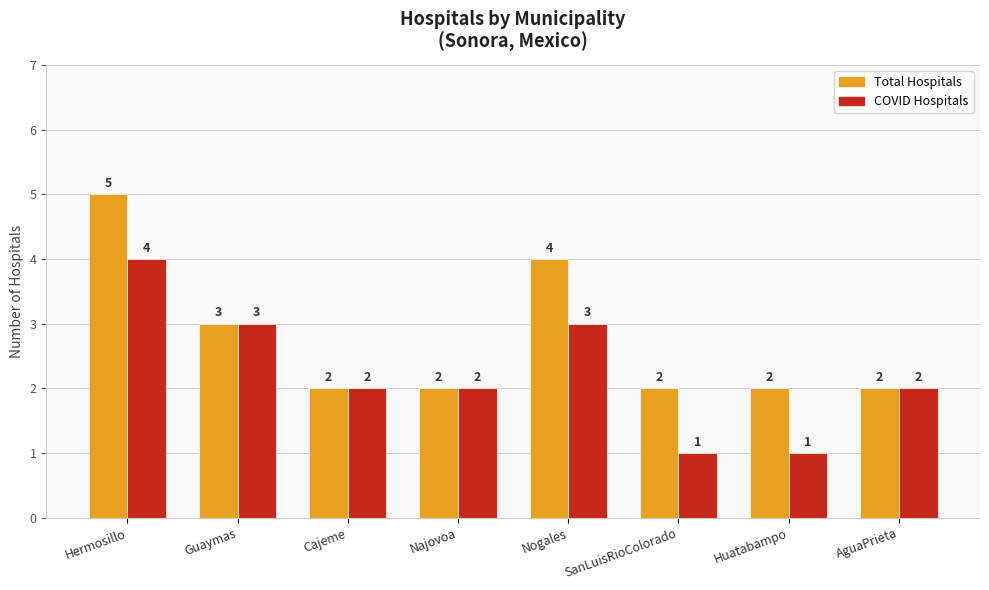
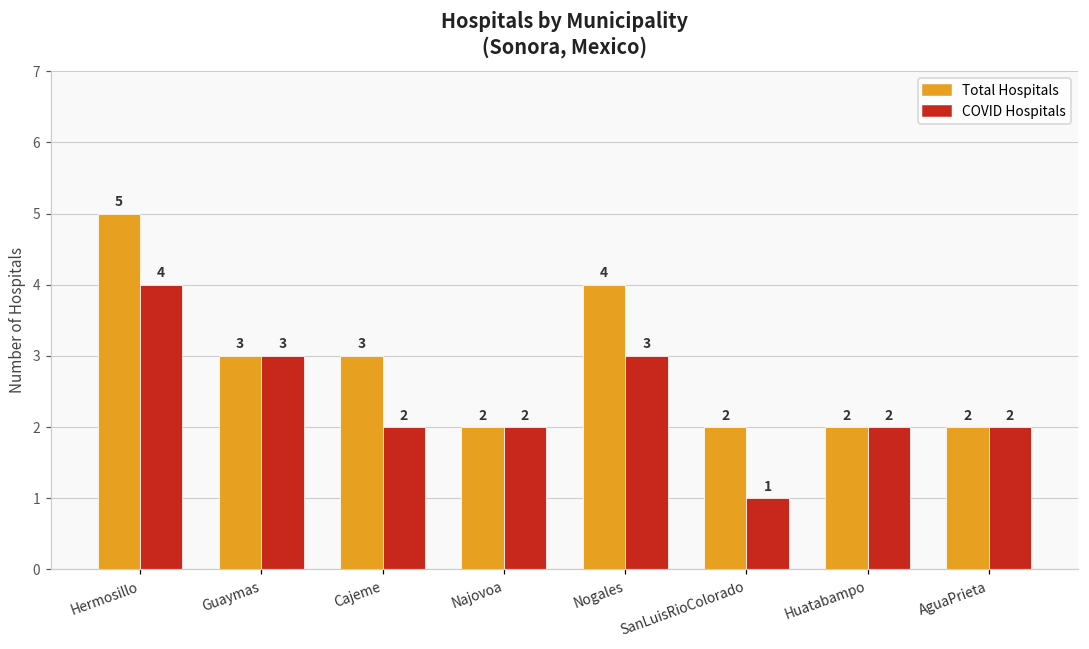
Total Hospitals, Cajeme: 2 -> 3
COVID Hospitals, Huatabampo: 1 -> 2
